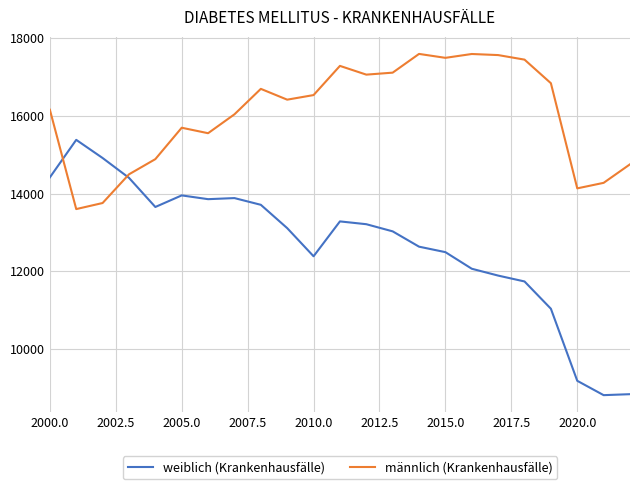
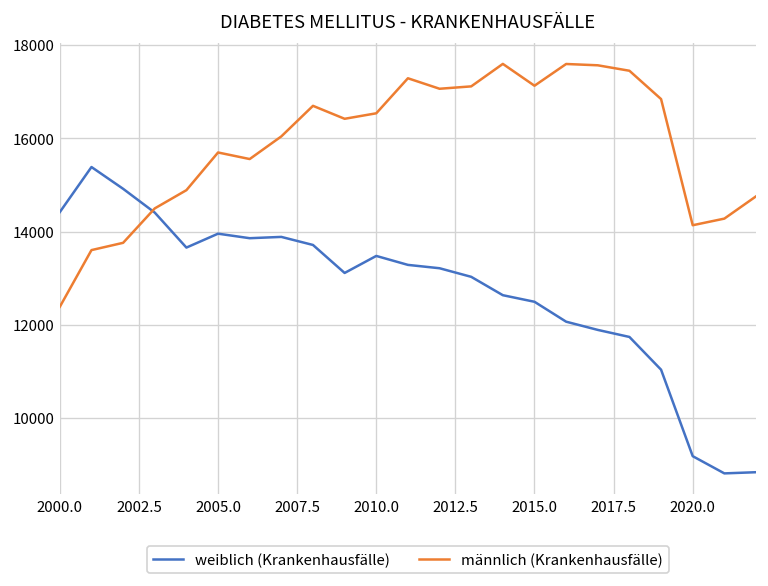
männlich (Krankenhausfälle), 2000.0: 16200 -> 12400
weiblich (Krankenhausfälle), 2010.0: 12400 -> 13500
männlich (Krankenhausfälle), 2015.0: 17500 -> 17100
